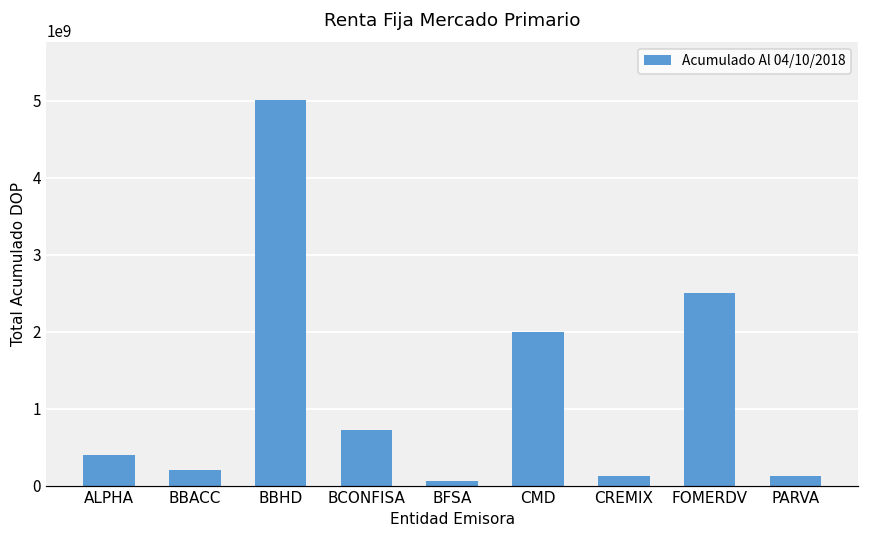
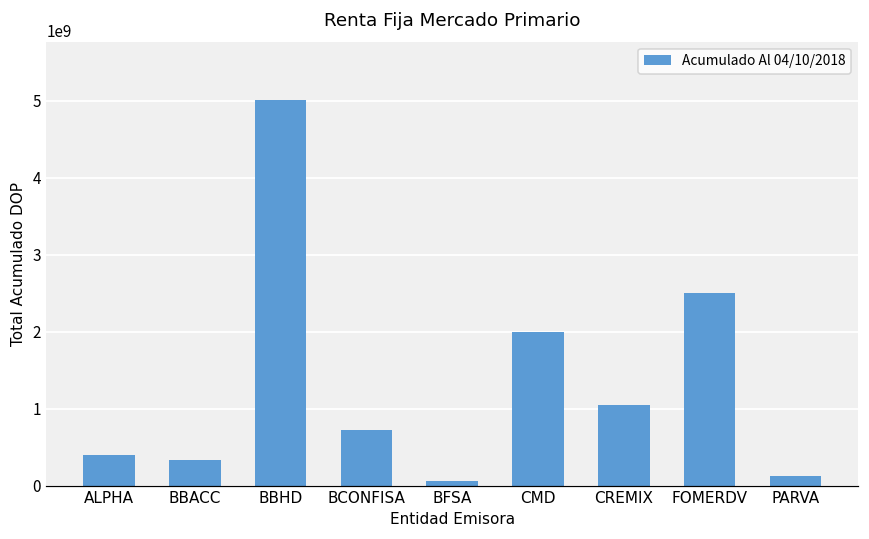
BBACC: 200000000 -> 300000000
CREMIX: 100000000 -> 1000000000
